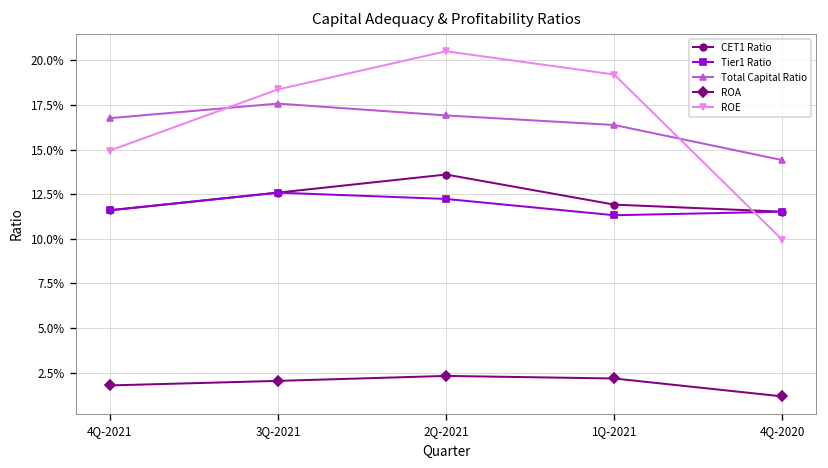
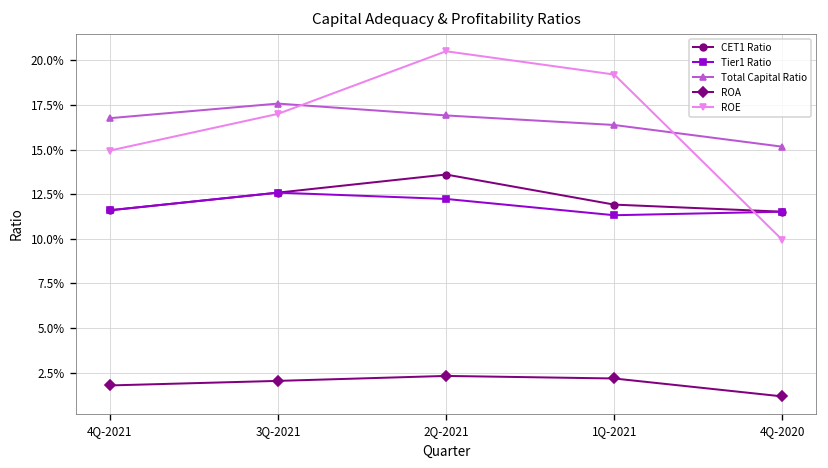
ROE, 3Q-2021: 18.4% -> 17.0%
Total Capital Ratio, 4Q-2020: 14.4% -> 15.2%
